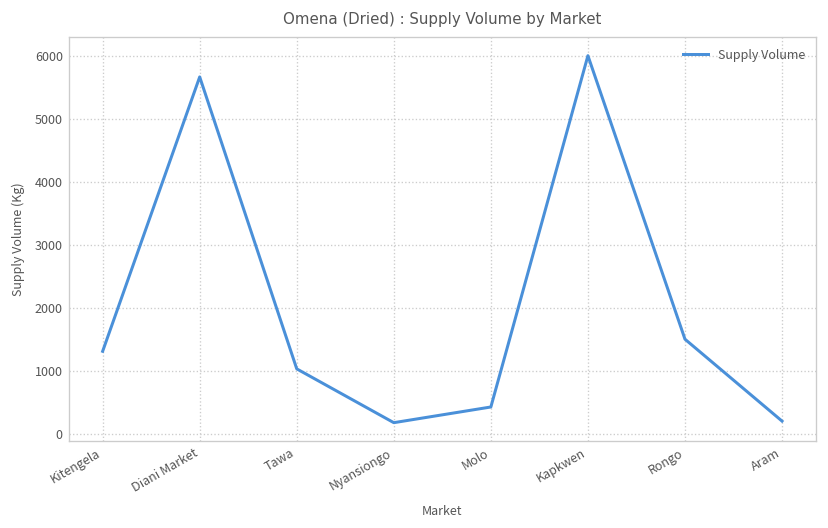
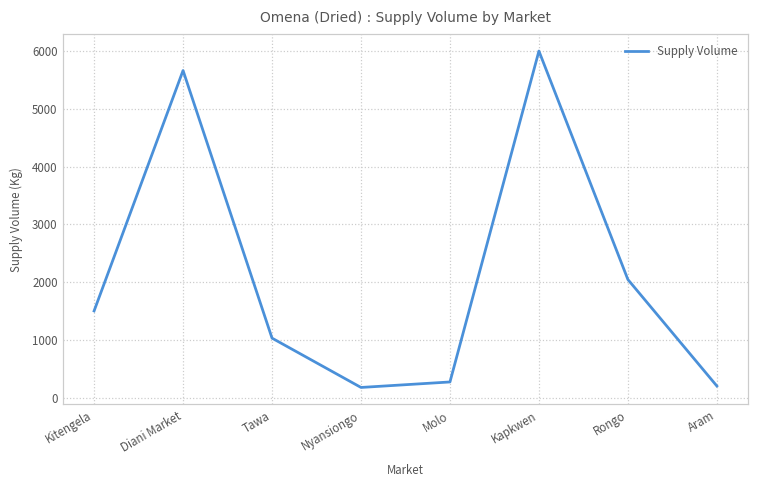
Kitengela: 1300 -> 1500
Molo: 400 -> 300
Rongo: 1500 -> 2000
